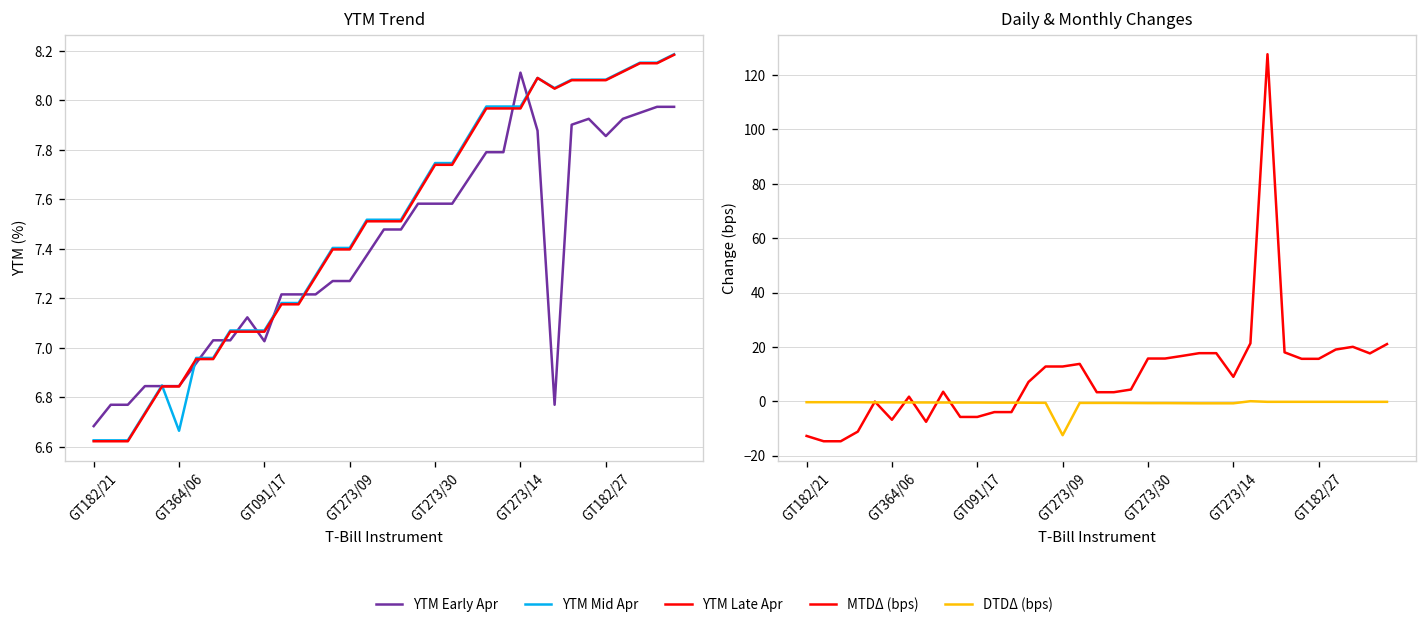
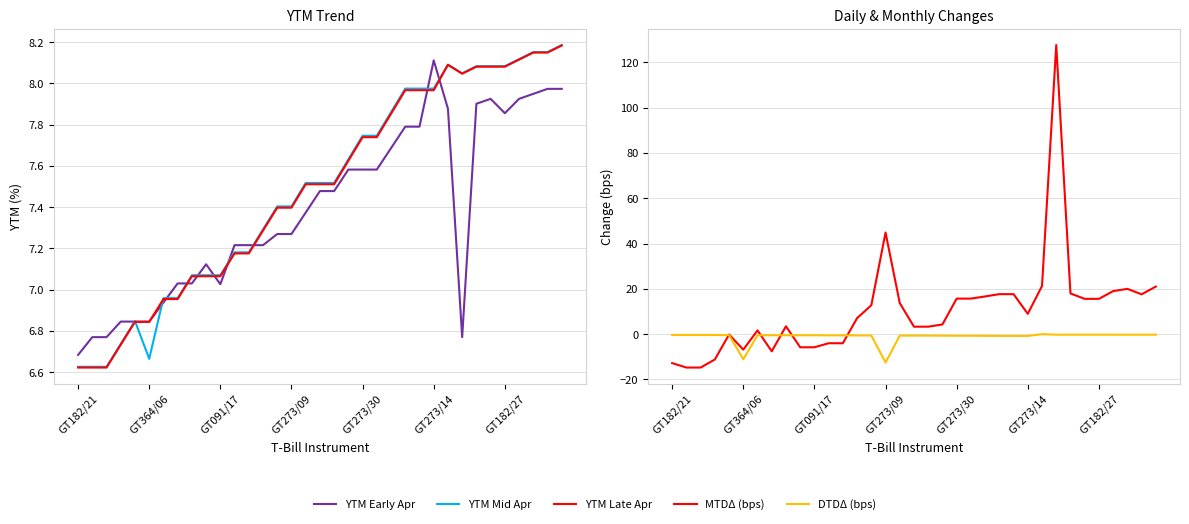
Daily & Monthly Changes, DTDΔ (bps), GT364/06: 0 -> -11
Daily & Monthly Changes, MTDΔ (bps), GT273/09: 13 -> 45
